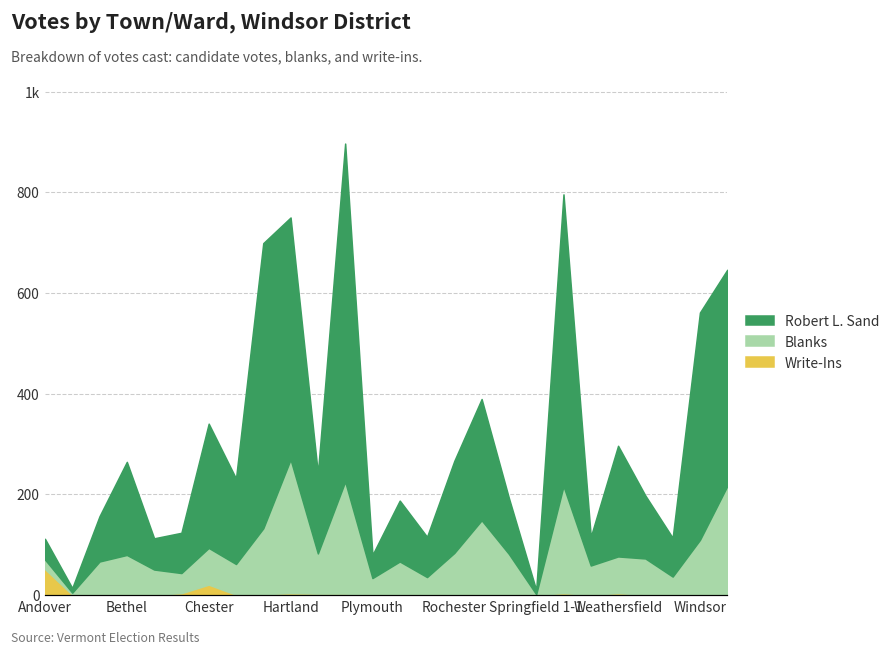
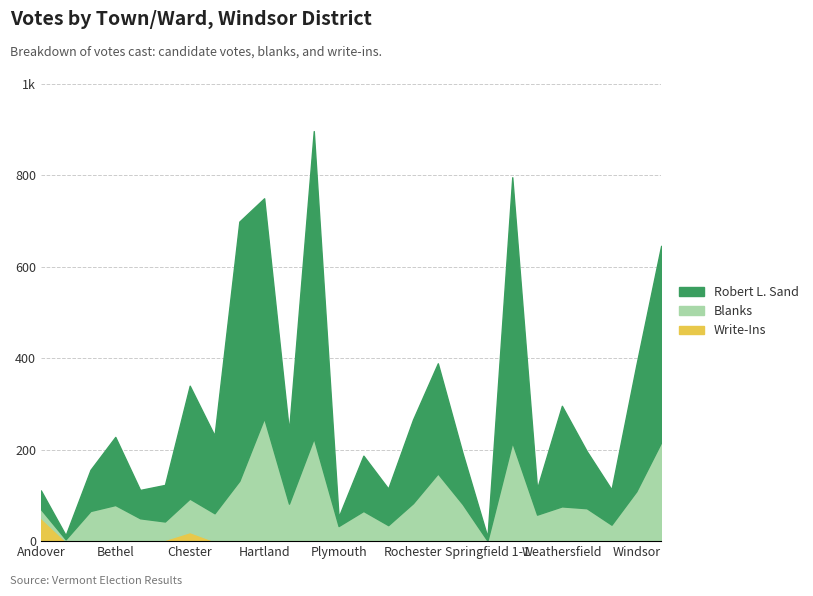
Robert L. Sand, Bethel: 190 -> 150
Robert L. Sand, Plymouth: 50 -> 20
Robert L. Sand, Windsor: 450 -> 280
